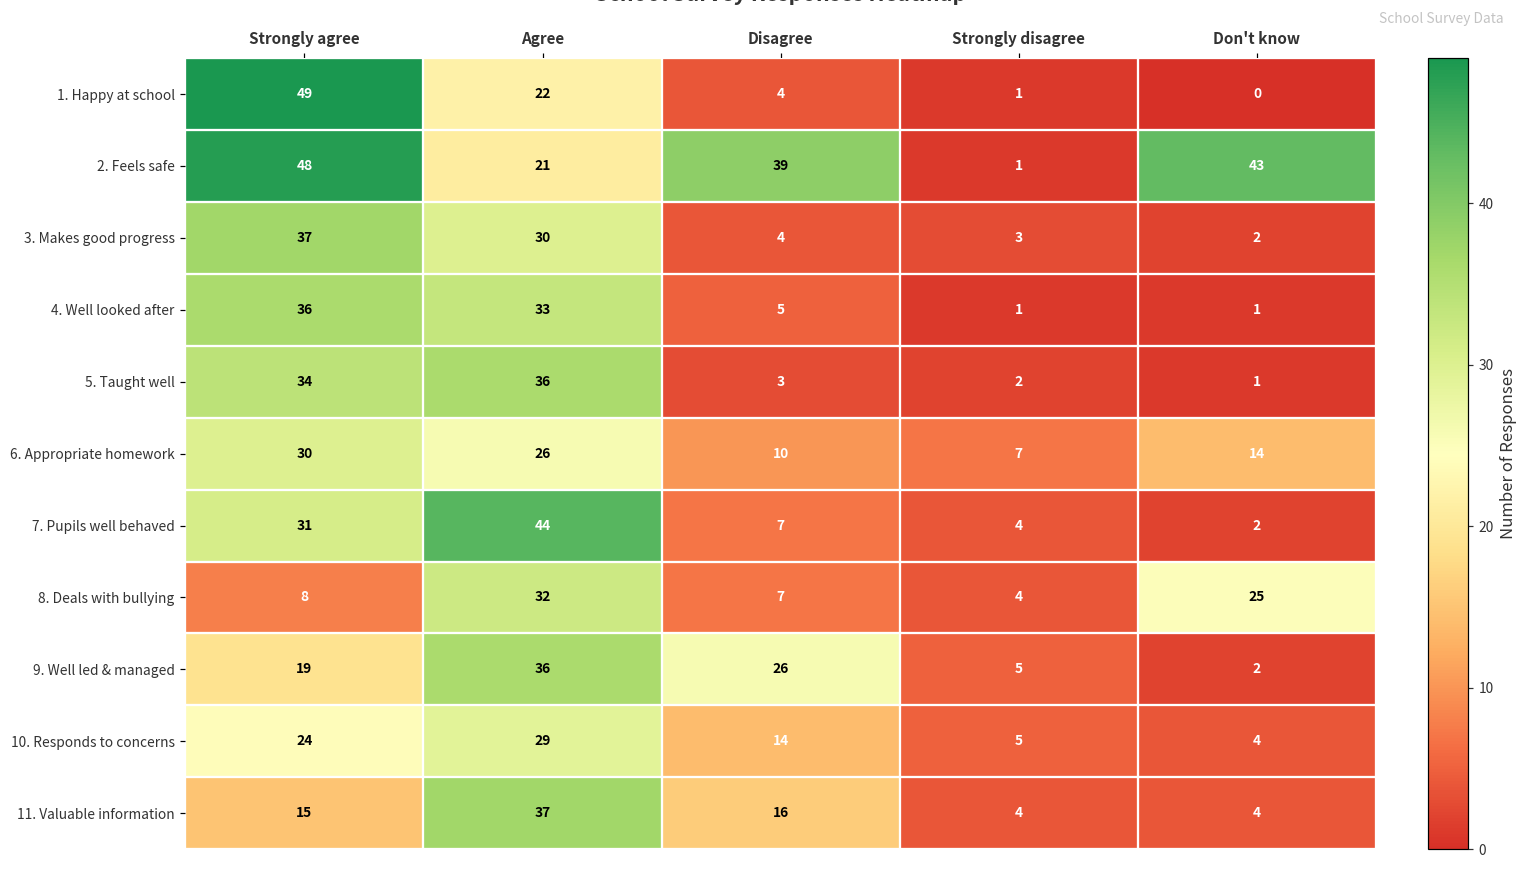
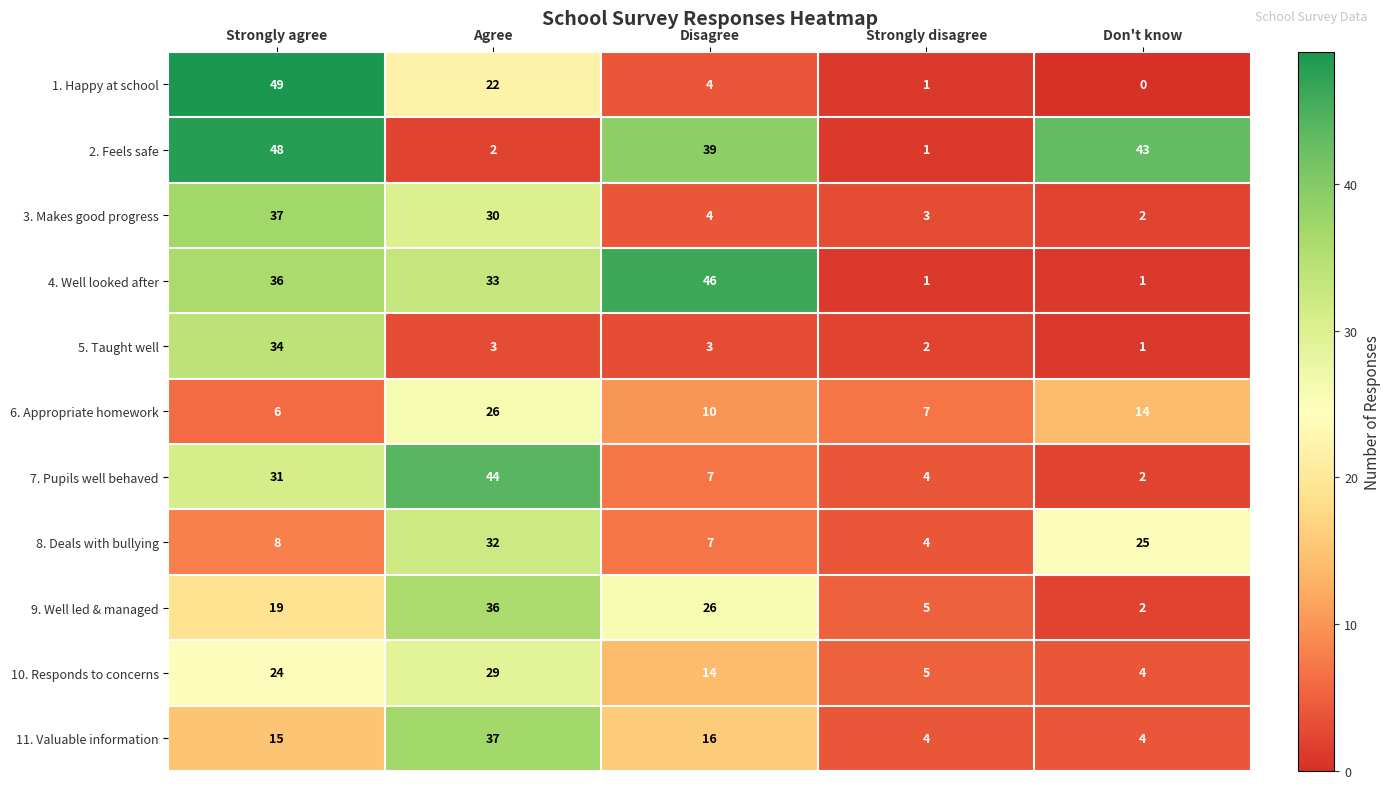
2. Feels safe, Agree: 21 -> 2
4. Well looked after, Disagree: 5 -> 46
5. Taught well, Agree: 36 -> 3
6. Appropriate homework, Strongly agree: 30 -> 6
